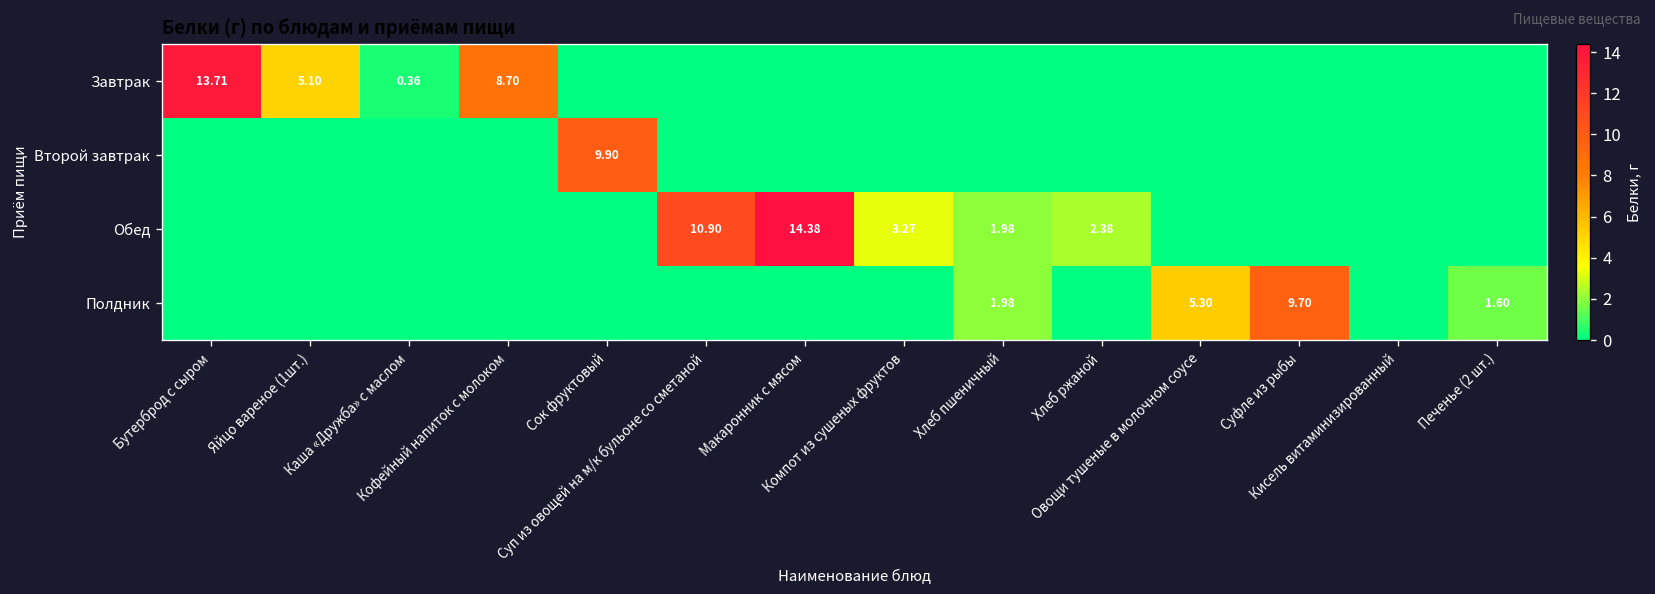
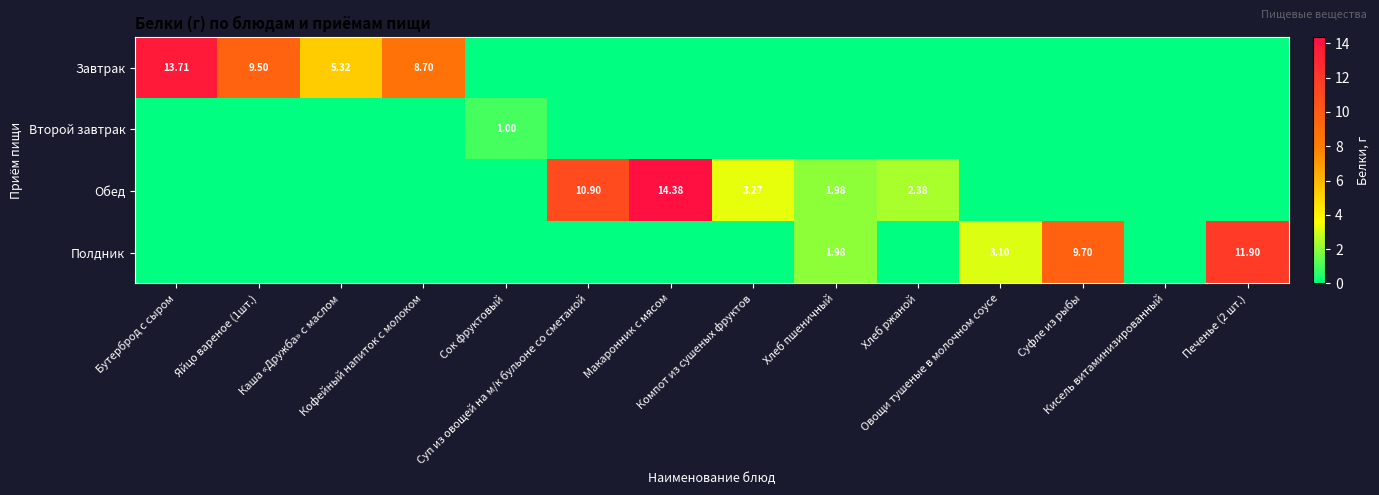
Завтрак, Яйцо вареное (1шт.): 5.10 -> 9.50
Завтрак, Каша «Дружба» с маслом: 0.36 -> 5.32
Второй завтрак, Сок фруктовый: 9.90 -> 1.00
Полдник, Овощи тушеные в молочном соусе: 5.30 -> 3.10
Полдник, Печенье (2 шт.): 1.60 -> 11.90
